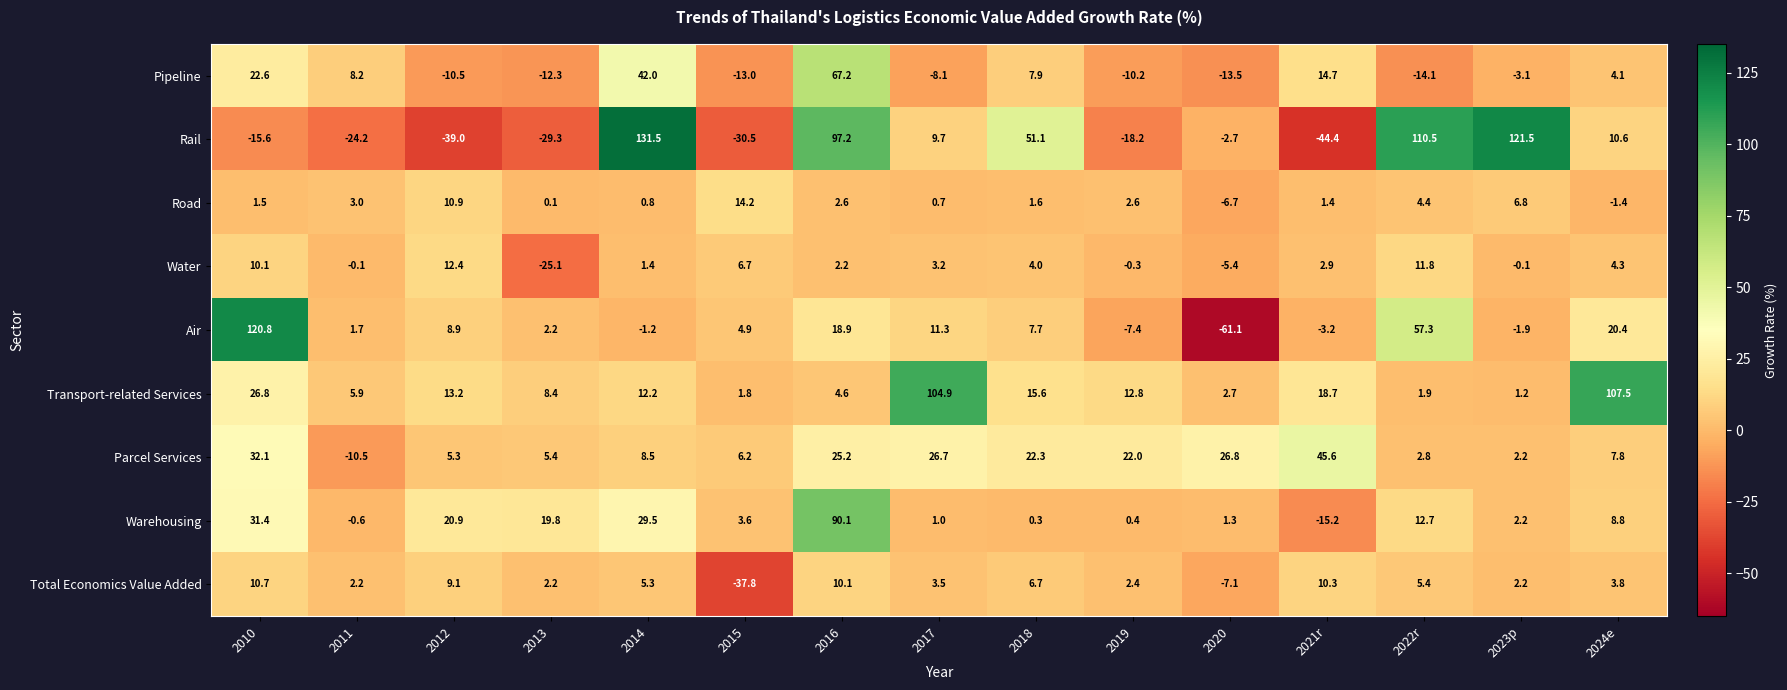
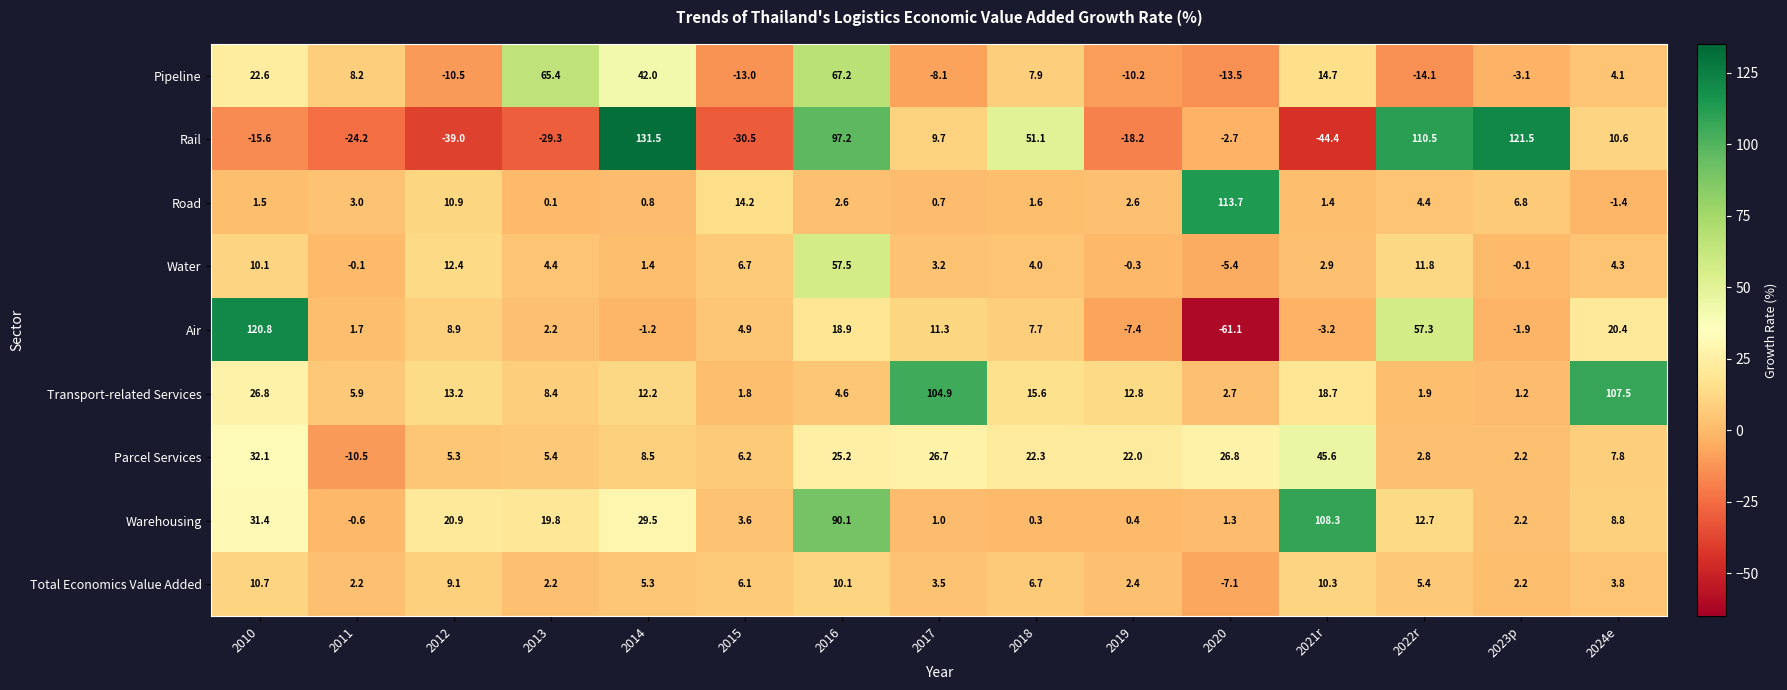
Pipeline, 2013: -12.3 -> 65.4
Road, 2020: -6.7 -> 113.7
Water, 2013: -25.1 -> 4.4
Water, 2016: 2.2 -> 57.5
Warehousing, 2021r: -15.2 -> 108.3
Total Economics Value Added, 2015: -37.8 -> 6.1
